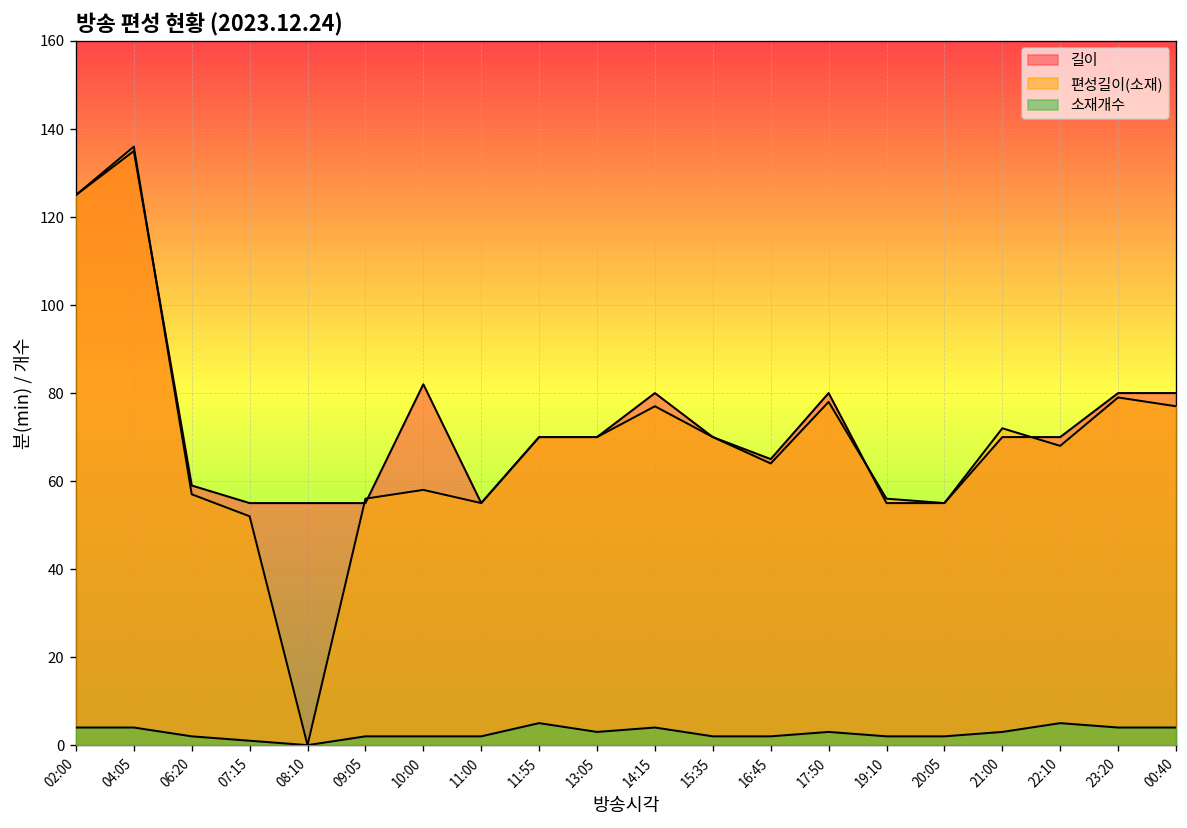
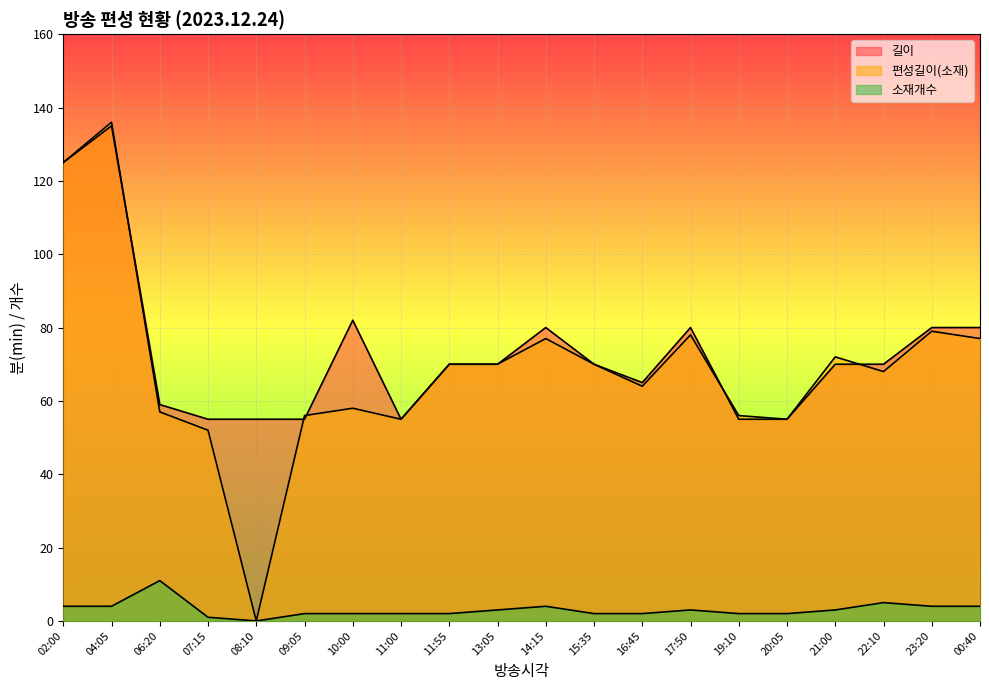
소재개수, 06:20: 2 -> 11
소재개수, 11:55: 5 -> 2
